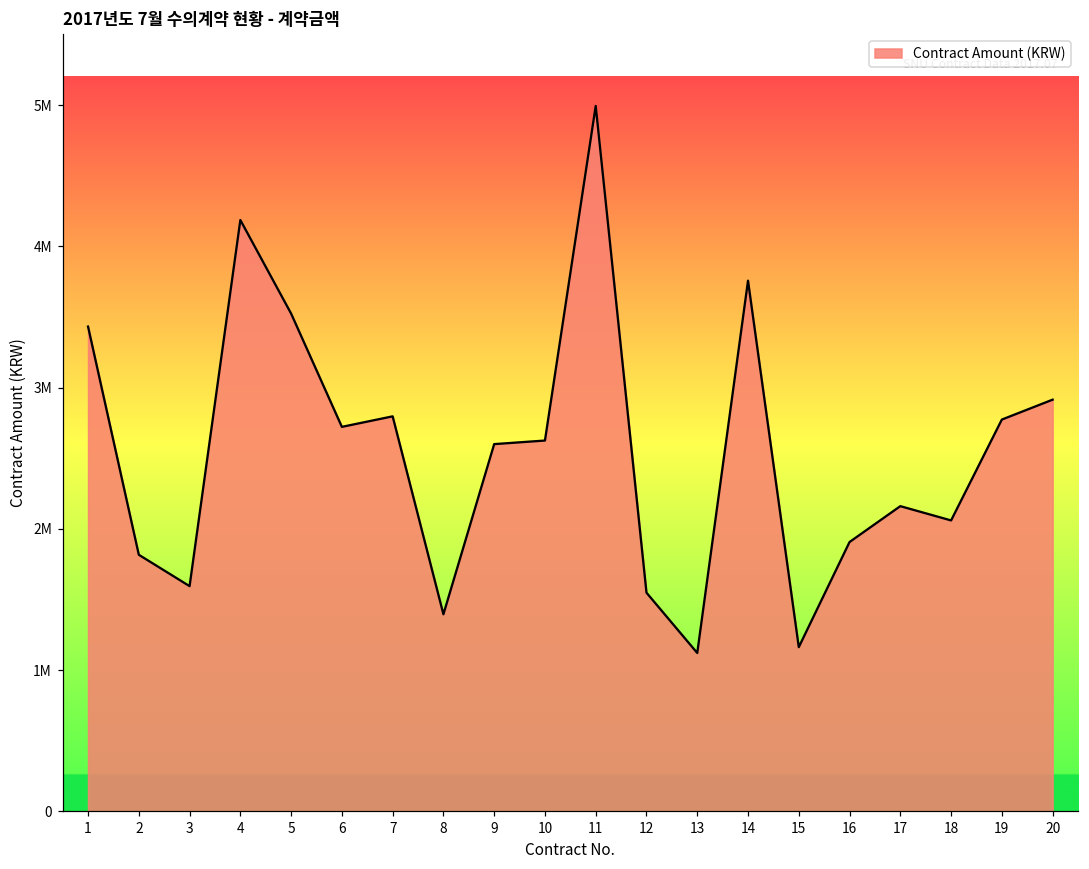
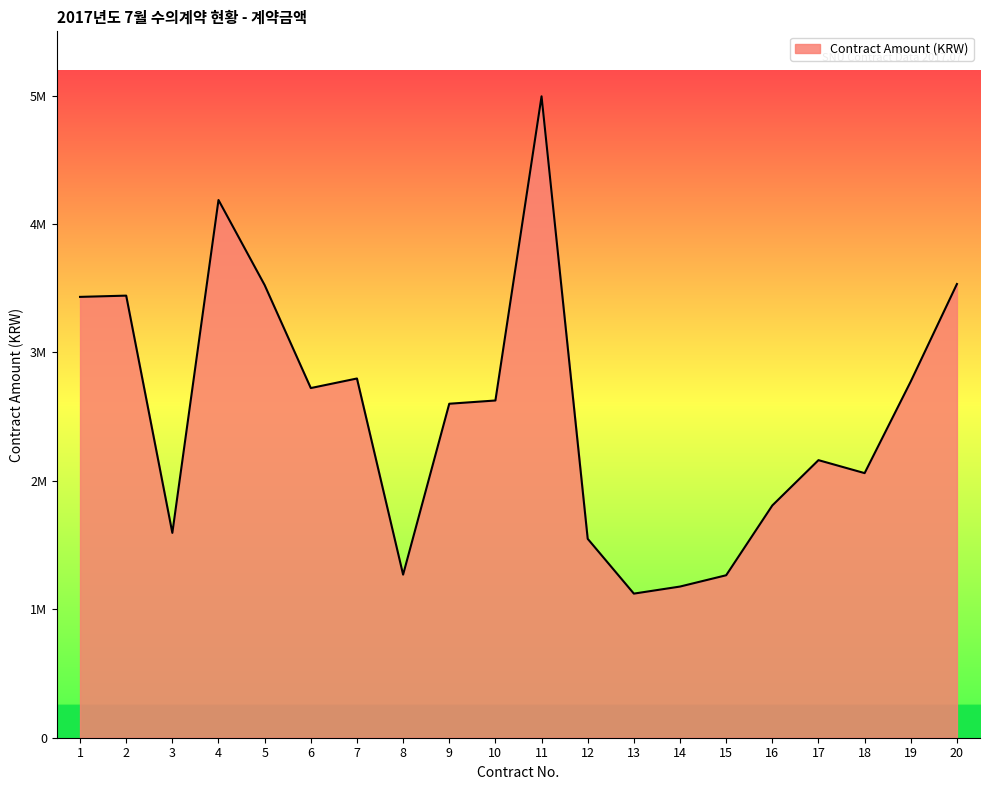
2: 1820000 -> 3440000
8: 1400000 -> 1270000
14: 3760000 -> 1180000
15: 1160000 -> 1270000
16: 1910000 -> 1810000
20: 2920000 -> 3530000
